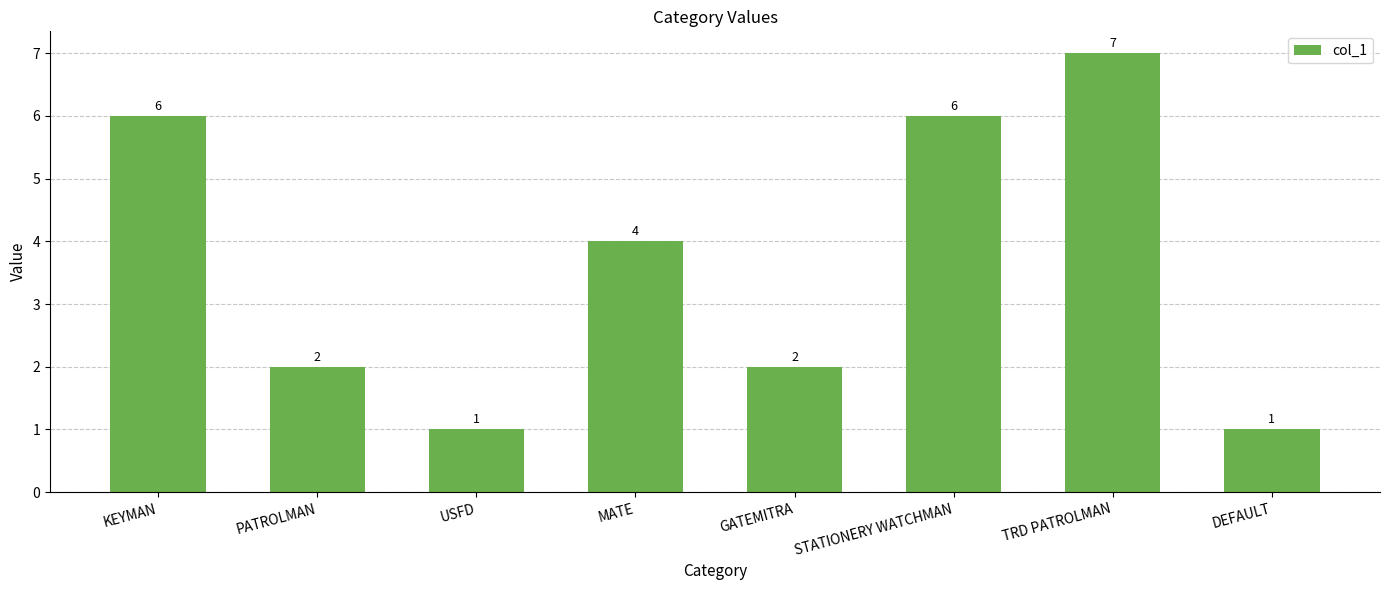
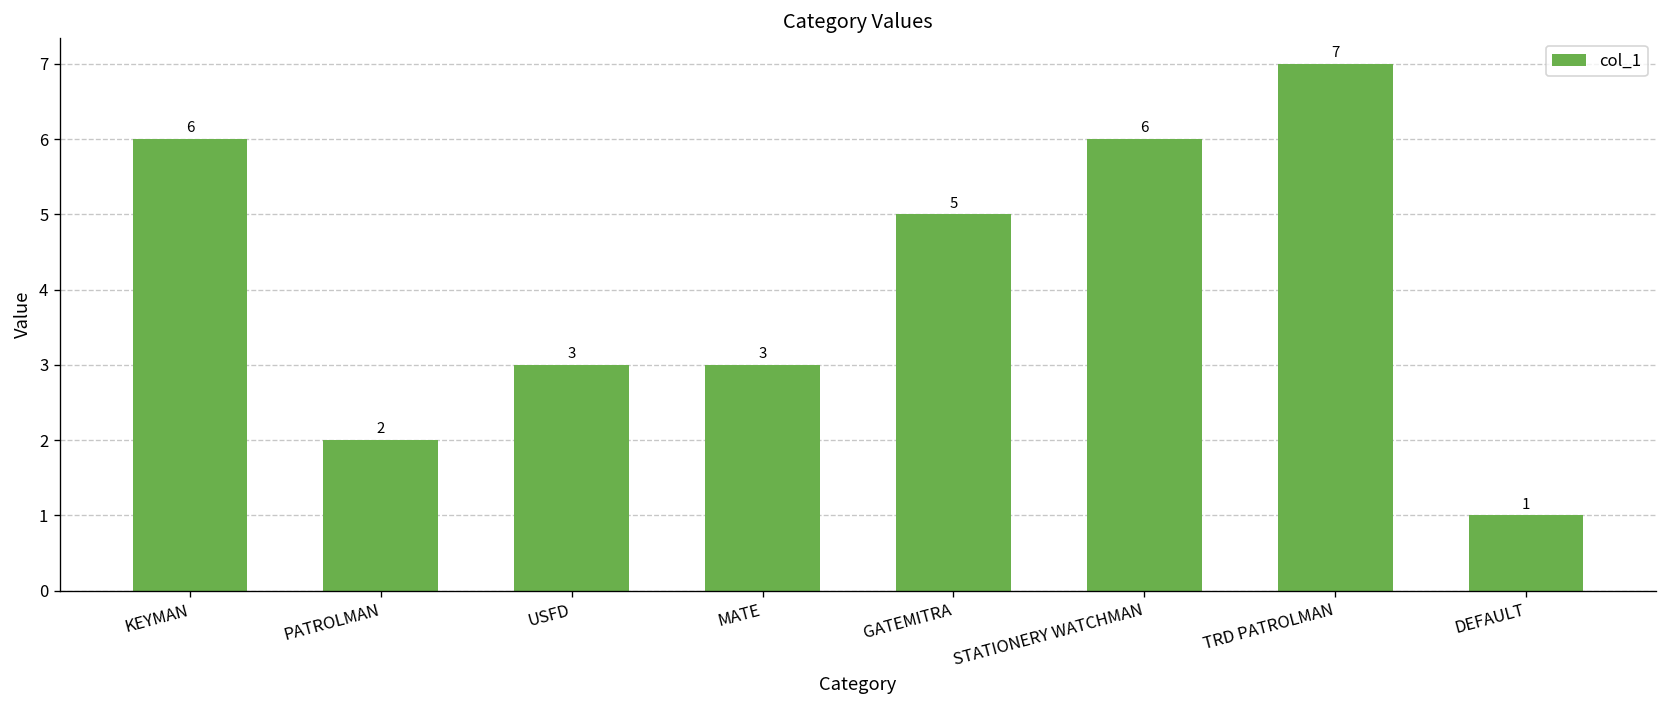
USFD: 1 -> 3
MATE: 4 -> 3
GATEMITRA: 2 -> 5
